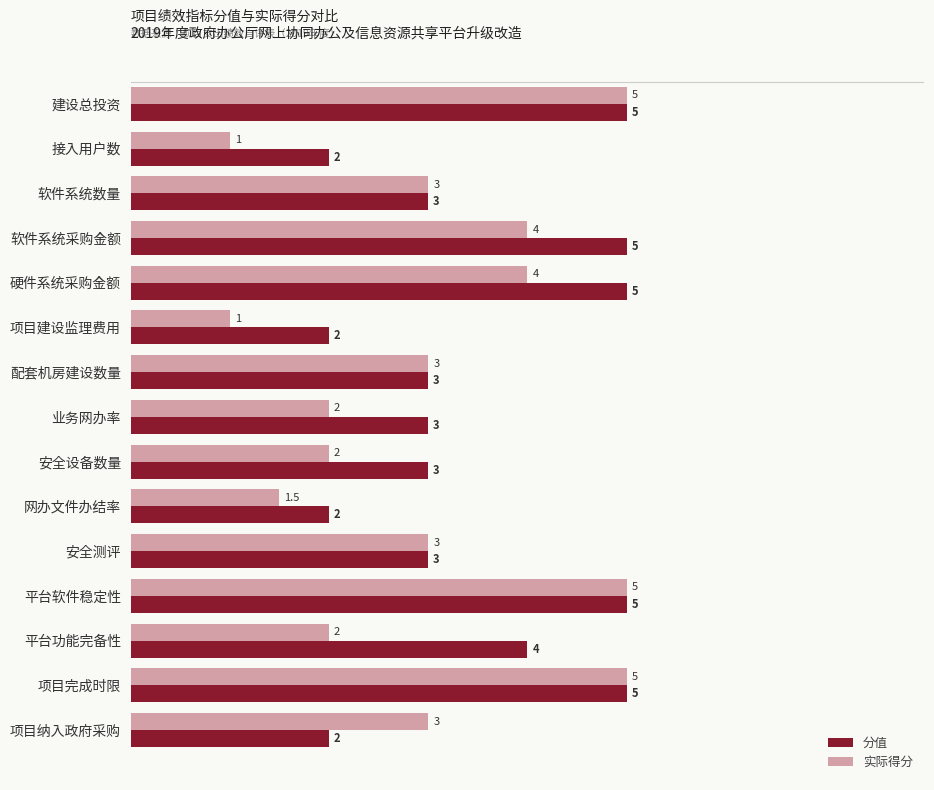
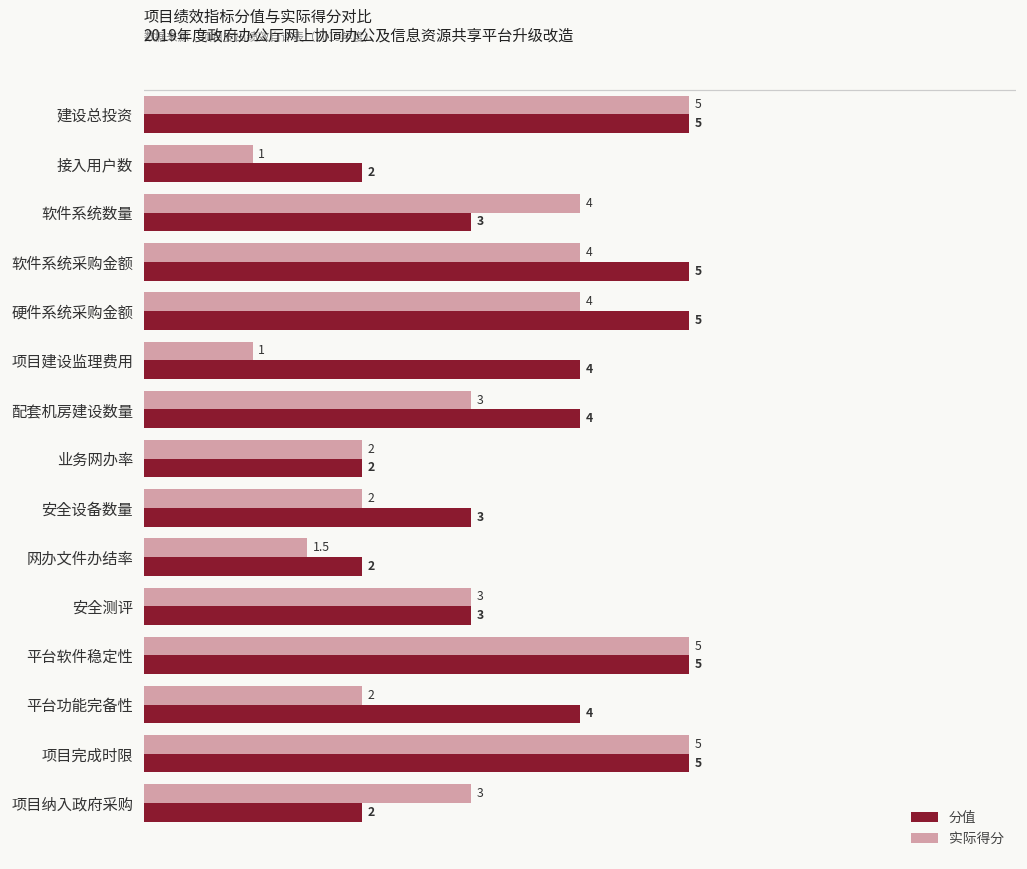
实际得分, 软件系统数量: 3 -> 4
分值, 项目建设监理费用: 2 -> 4
分值, 配套机房建设数量: 3 -> 4
分值, 业务网办率: 3 -> 2
